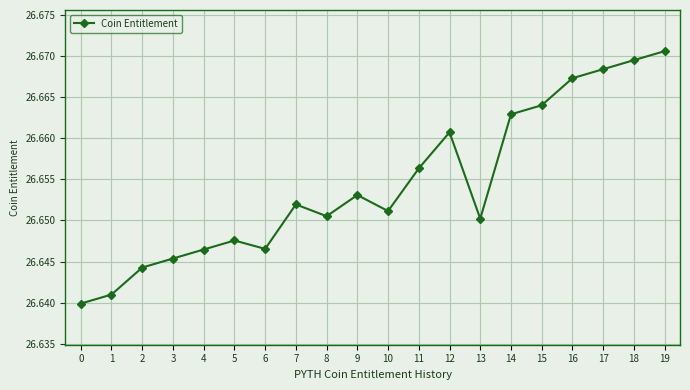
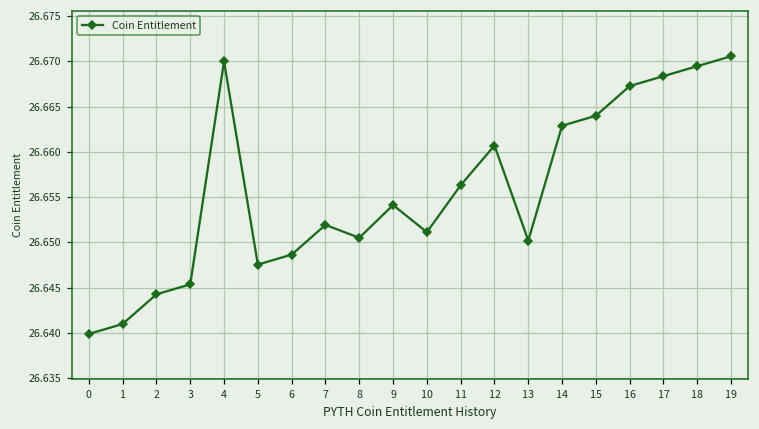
4: 26.646 -> 26.670
6: 26.647 -> 26.649
9: 26.653 -> 26.654
